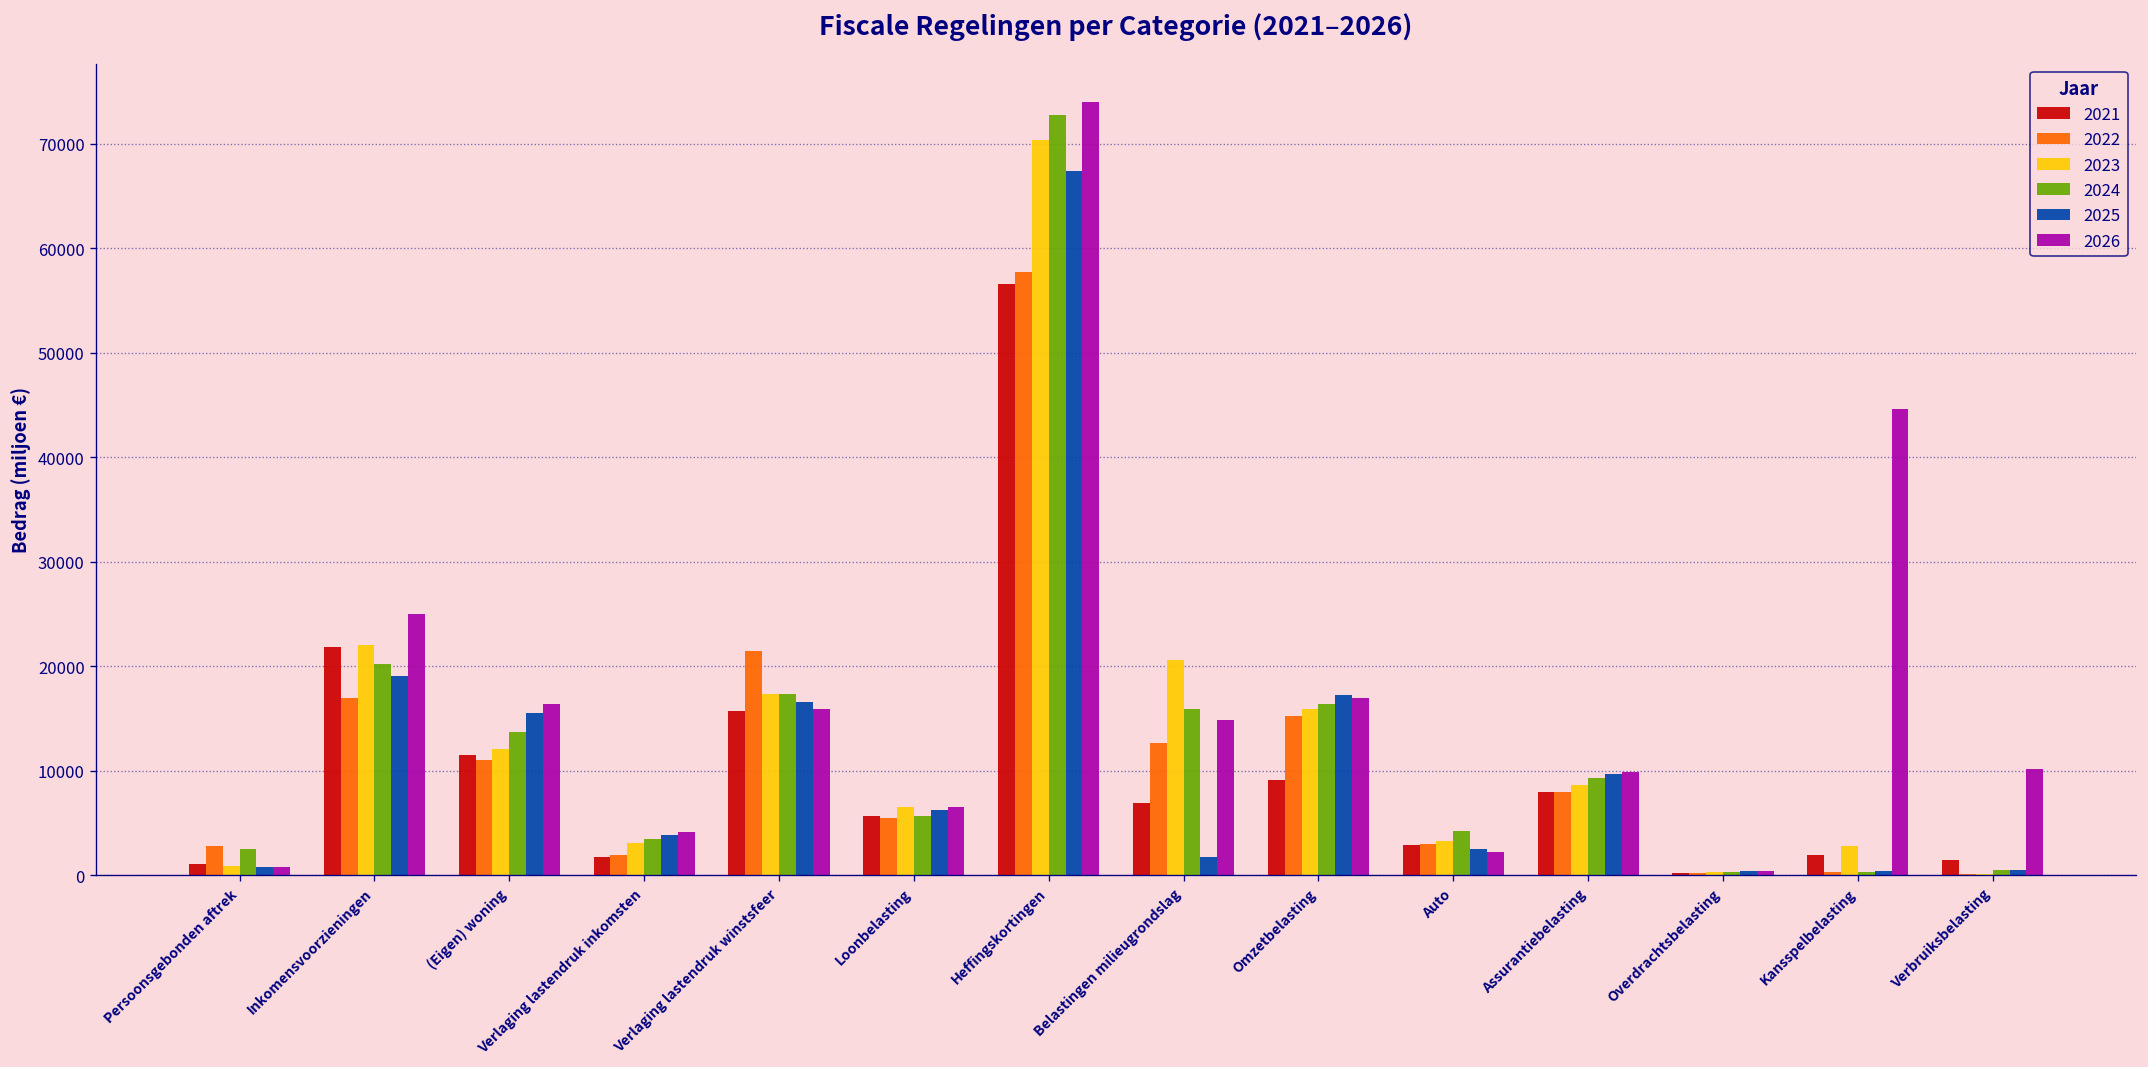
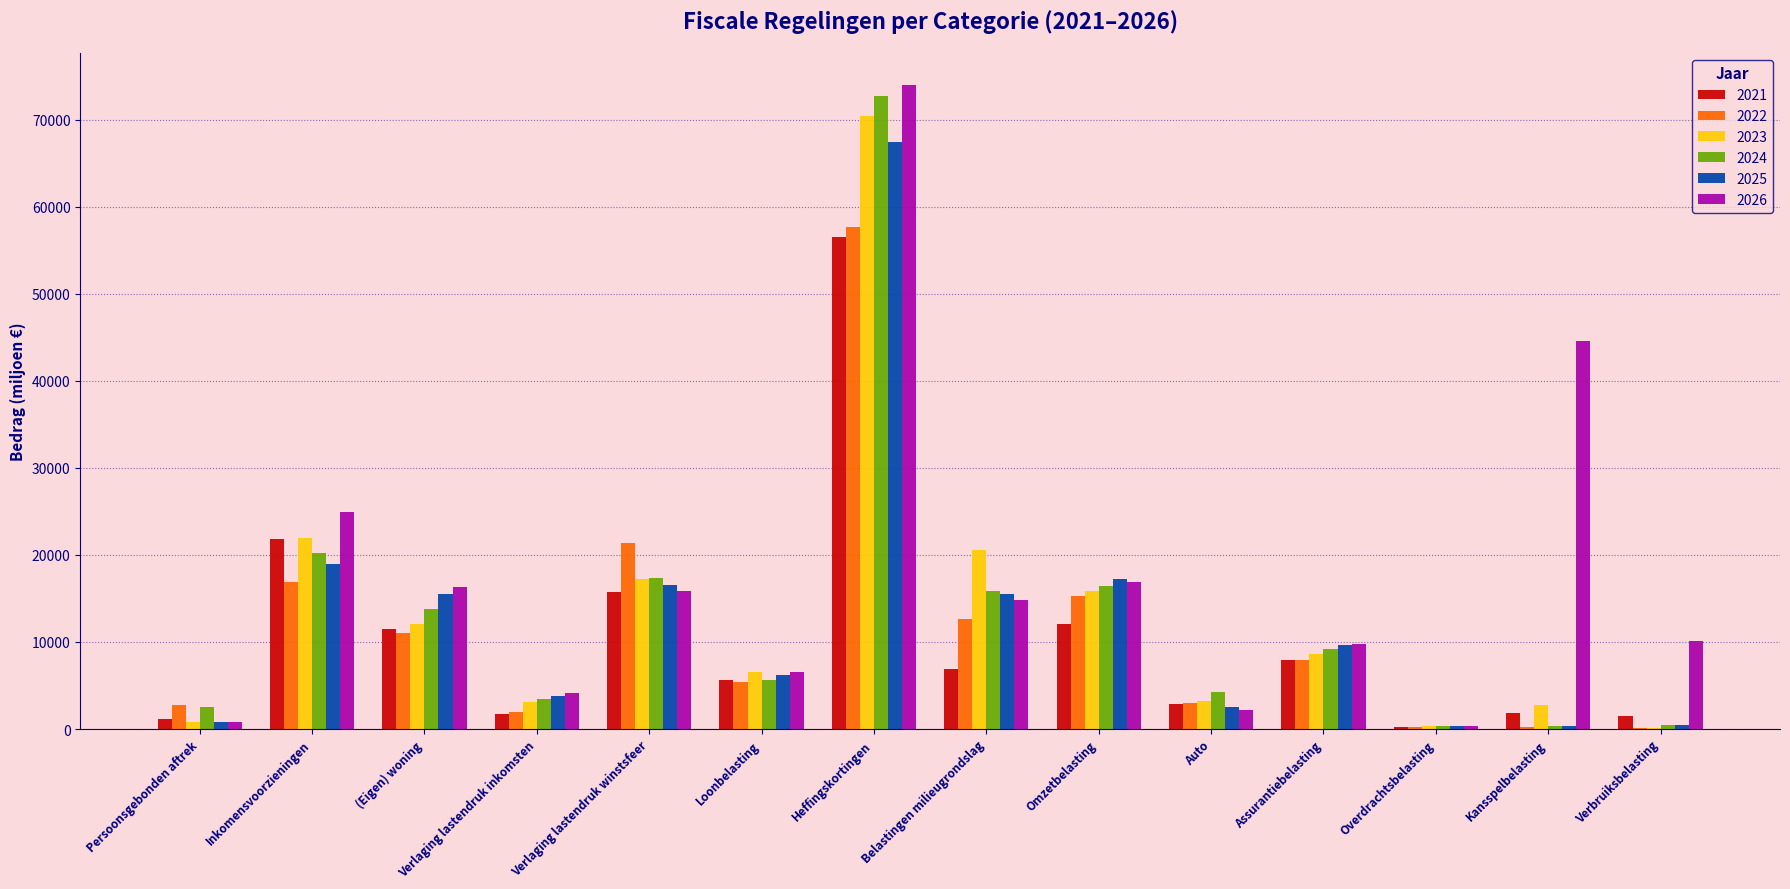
2025, Belastingen milieugrondslag: 2000 -> 16000
2021, Omzetbelasting: 9000 -> 12000
